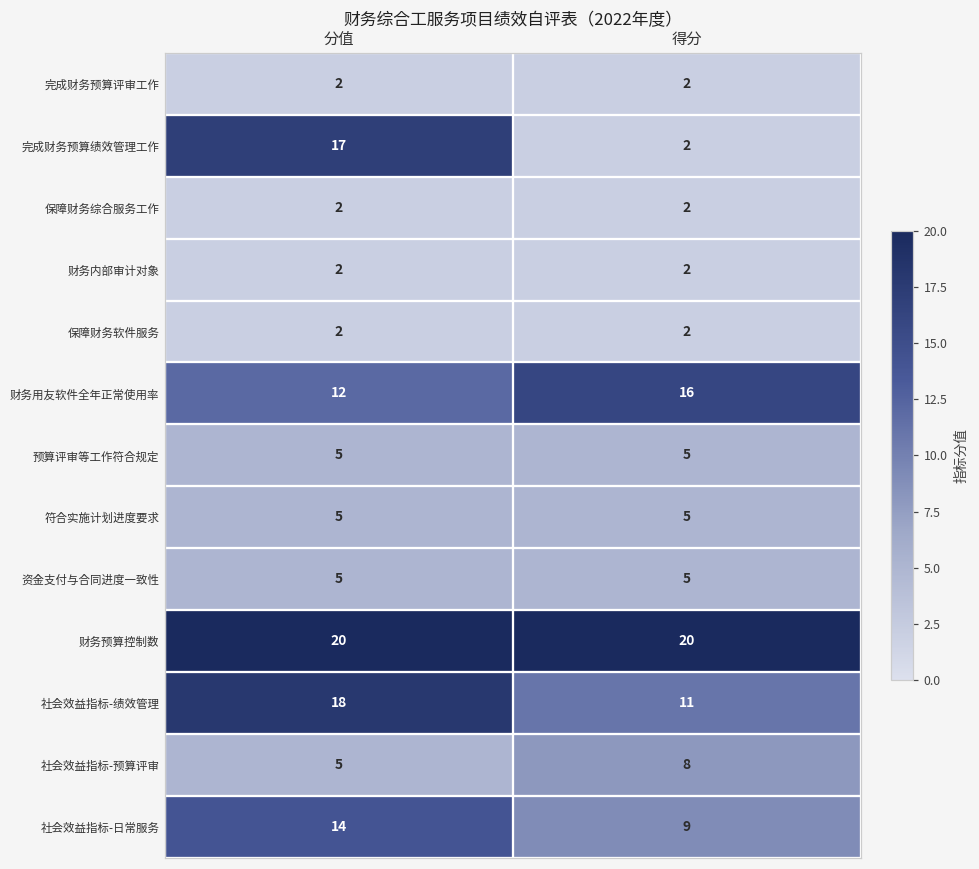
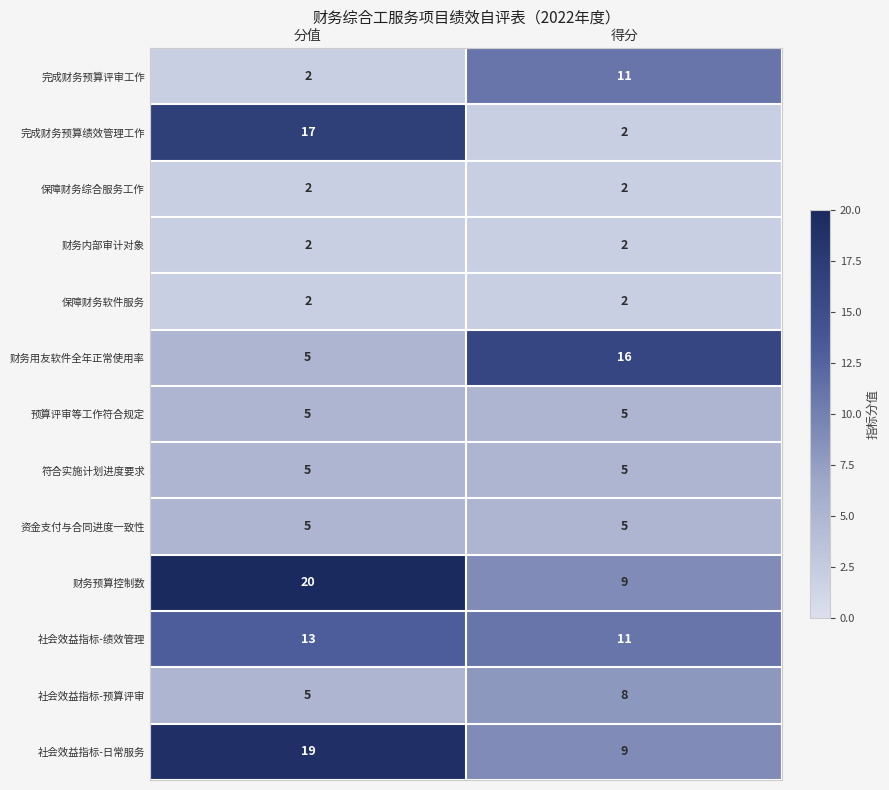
完成财务预算评审工作, 得分: 2 -> 11
财务用友软件全年正常使用率, 分值: 12 -> 5
财务预算控制数, 得分: 20 -> 9
社会效益指标-绩效管理, 分值: 18 -> 13
社会效益指标-日常服务, 分值: 14 -> 19
